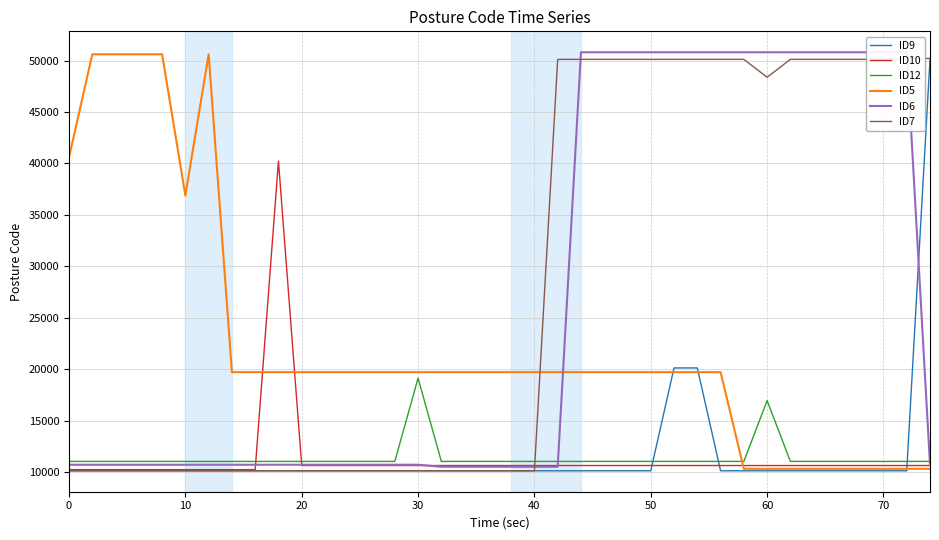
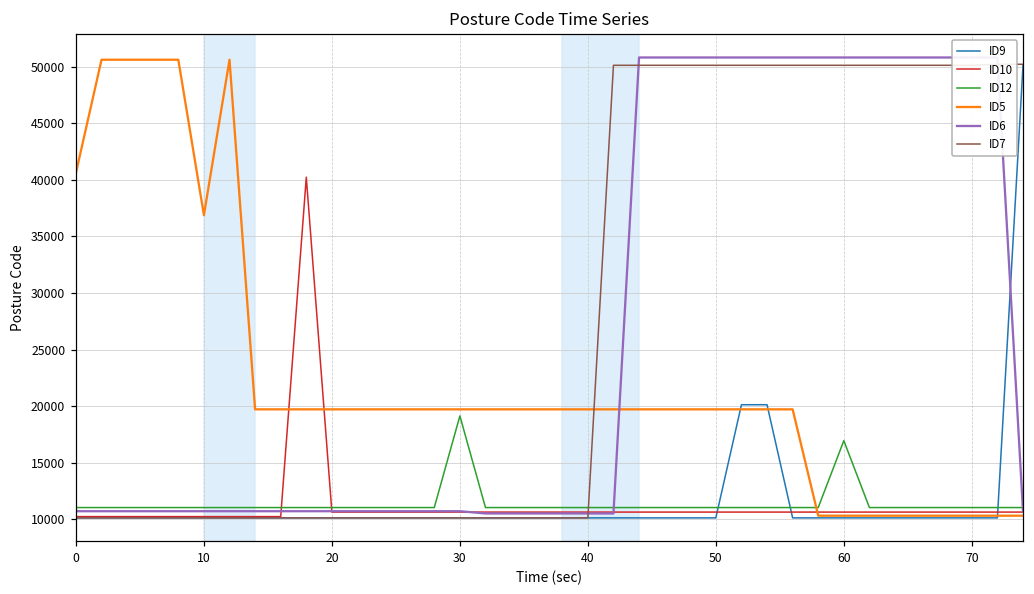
ID7, 60: 48400 -> 50100
